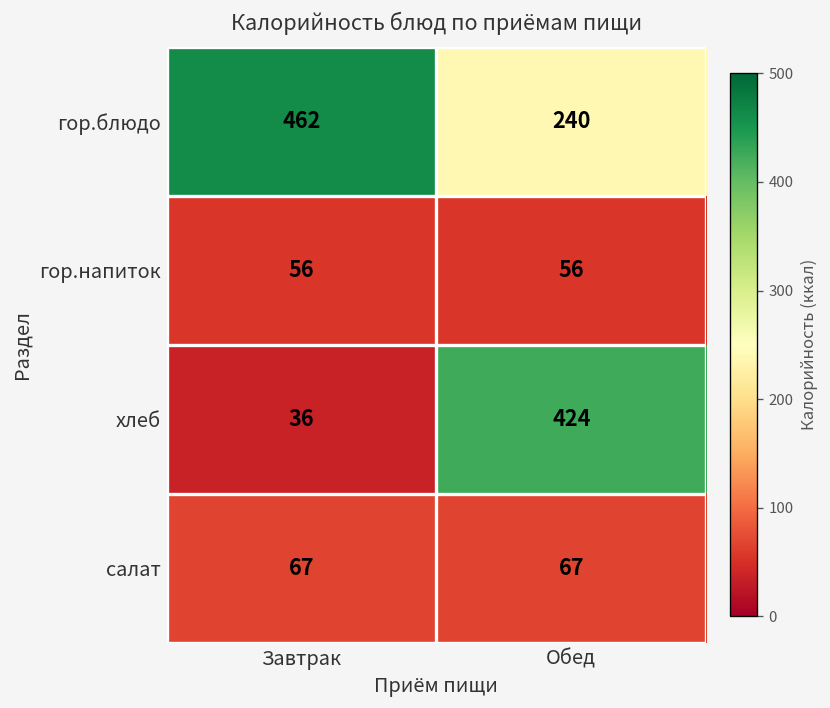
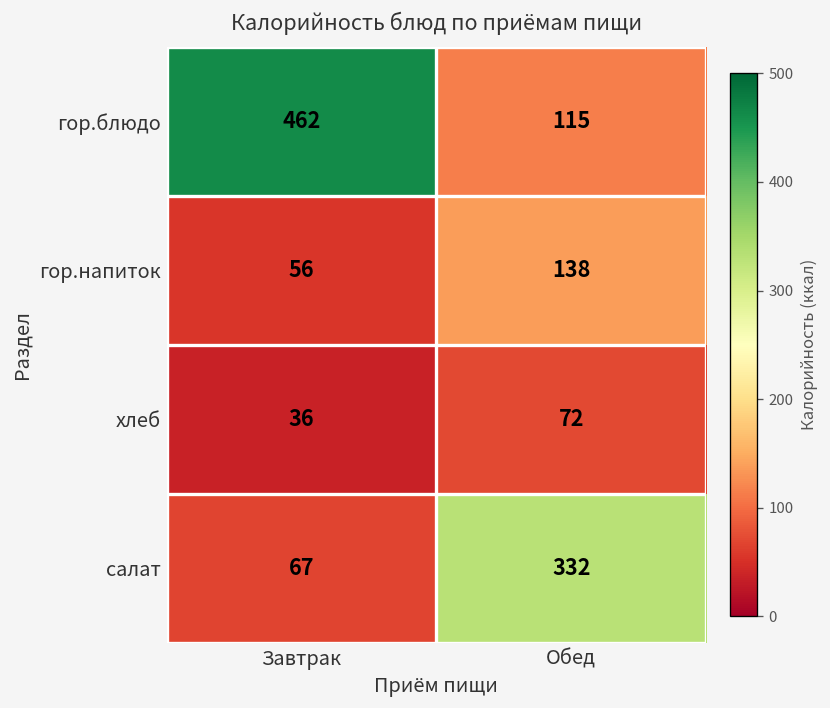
гор.блюдо, Обед: 240 -> 115
гор.напиток, Обед: 56 -> 138
хлеб, Обед: 424 -> 72
салат, Обед: 67 -> 332
